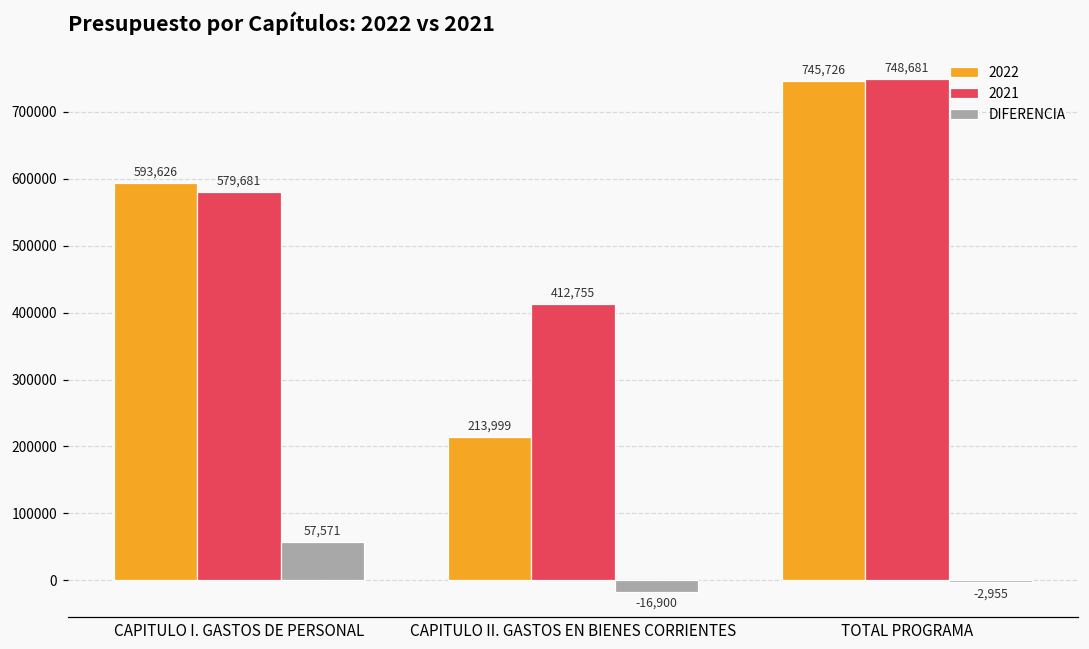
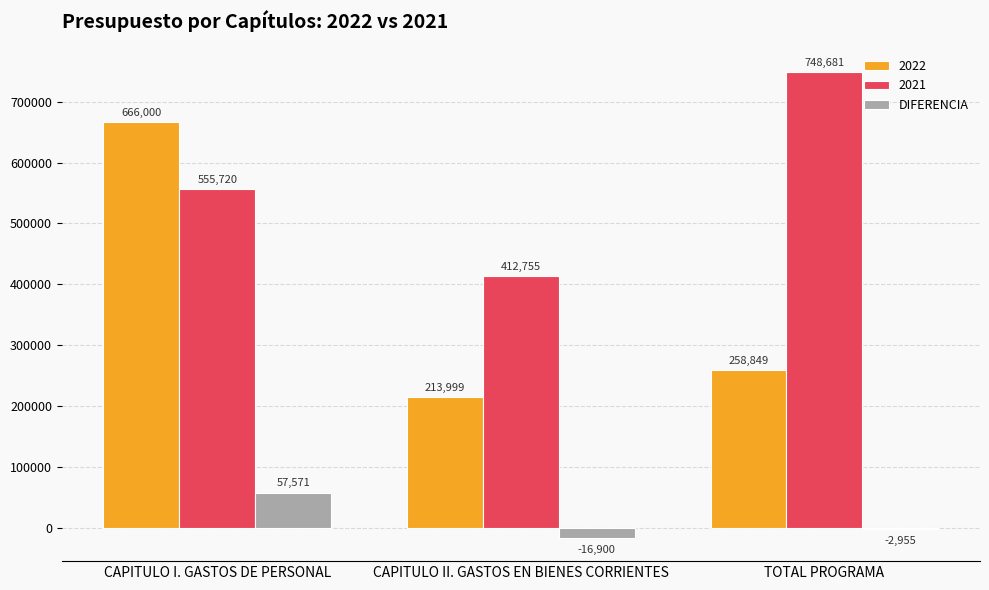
2022, CAPITULO I. GASTOS DE PERSONAL: 593,626 -> 666,000
2021, CAPITULO I. GASTOS DE PERSONAL: 579,681 -> 555,720
2022, TOTAL PROGRAMA: 745,726 -> 258,849
